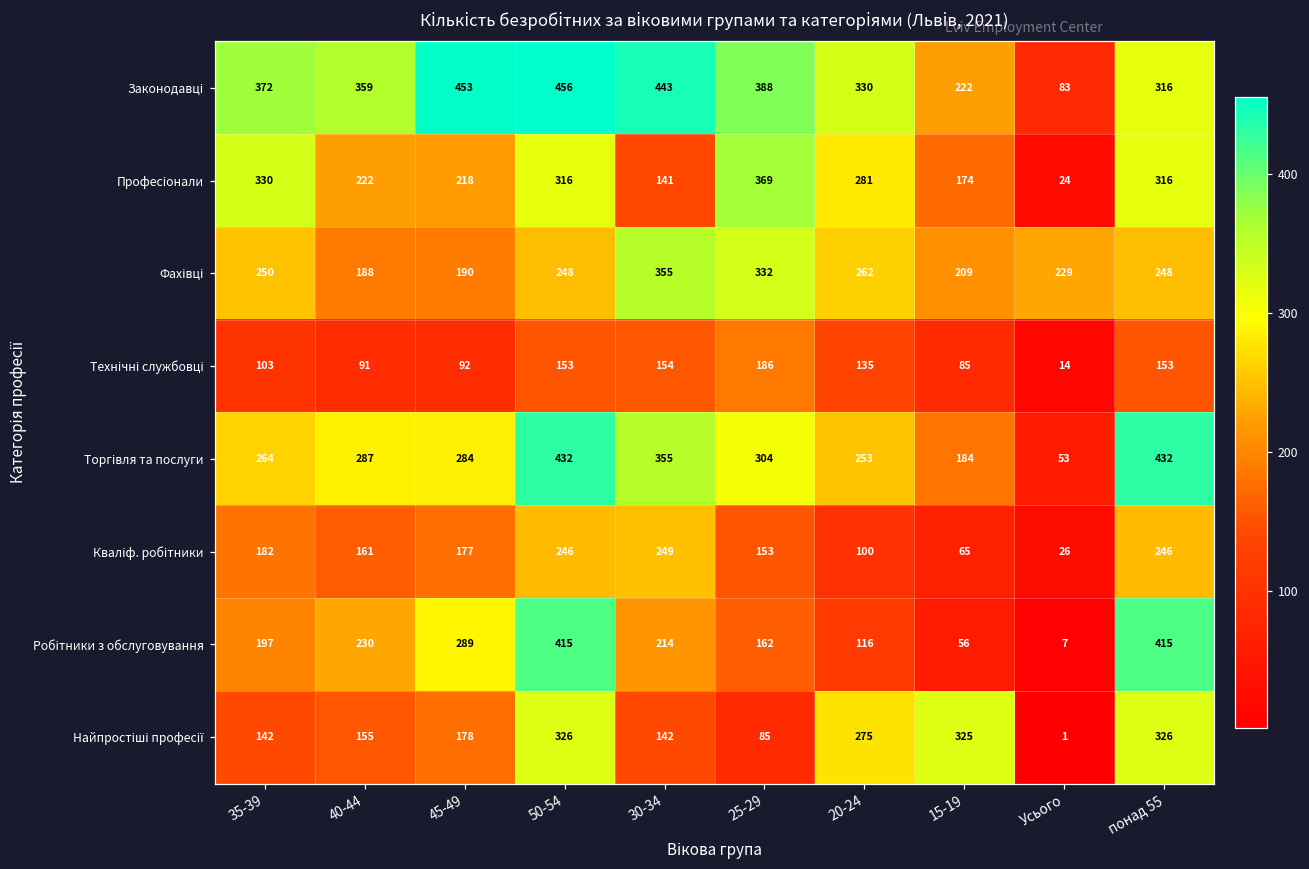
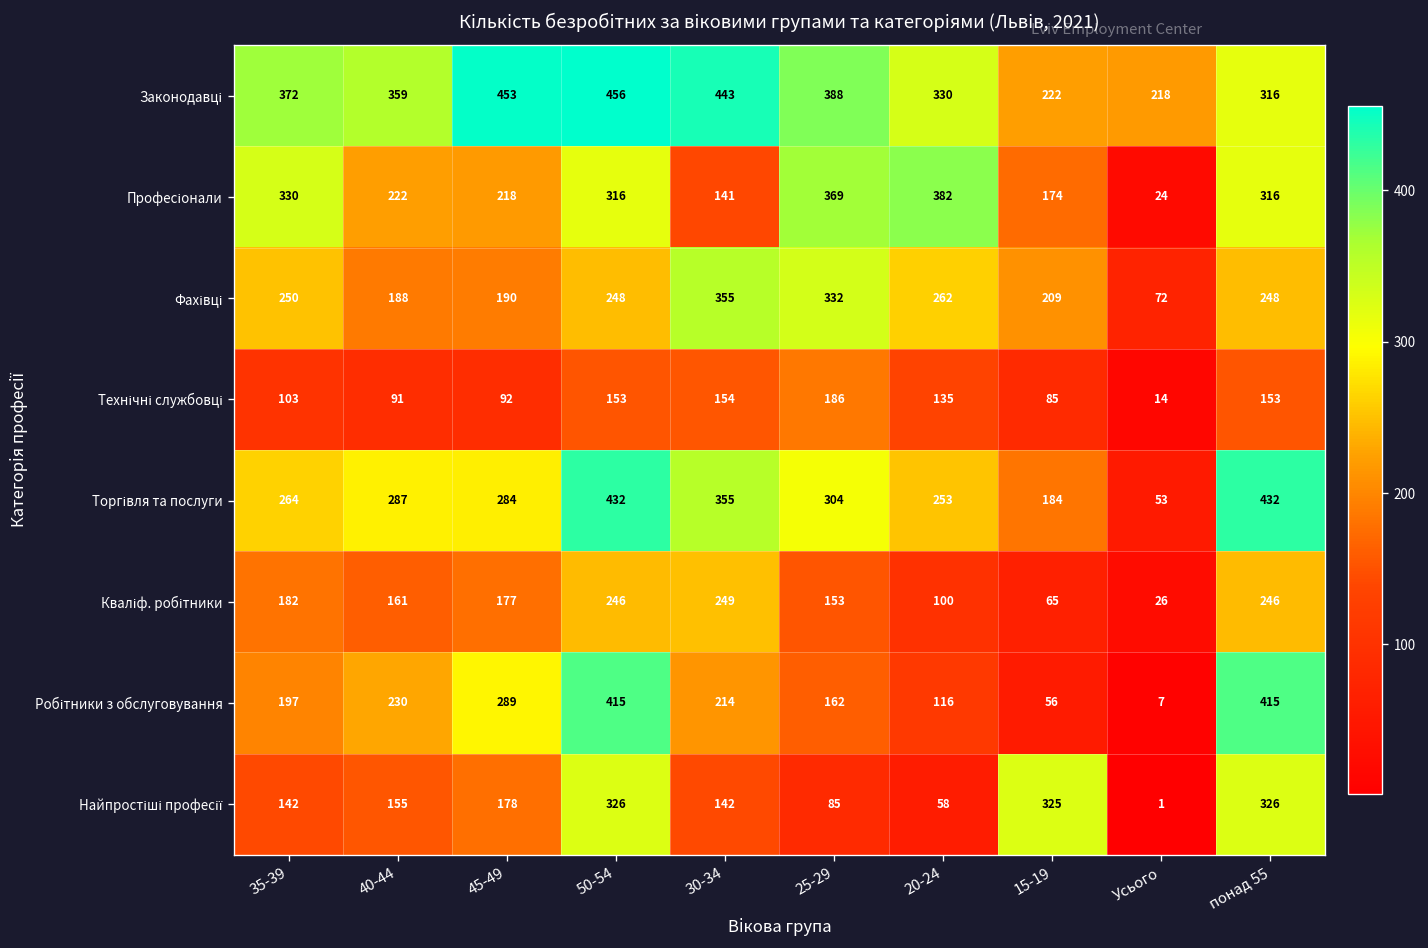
Законодавці, Усього: 83 -> 218
Професіонали, 20-24: 281 -> 382
Фахівці, Усього: 229 -> 72
Найпростіші професії, 20-24: 275 -> 58
